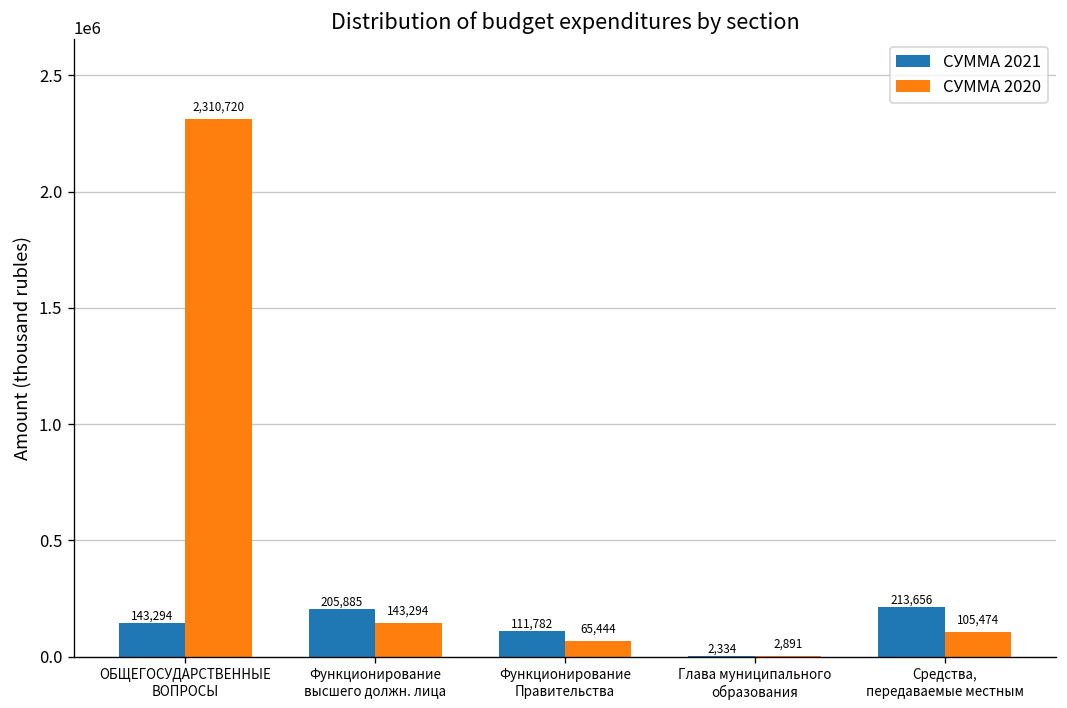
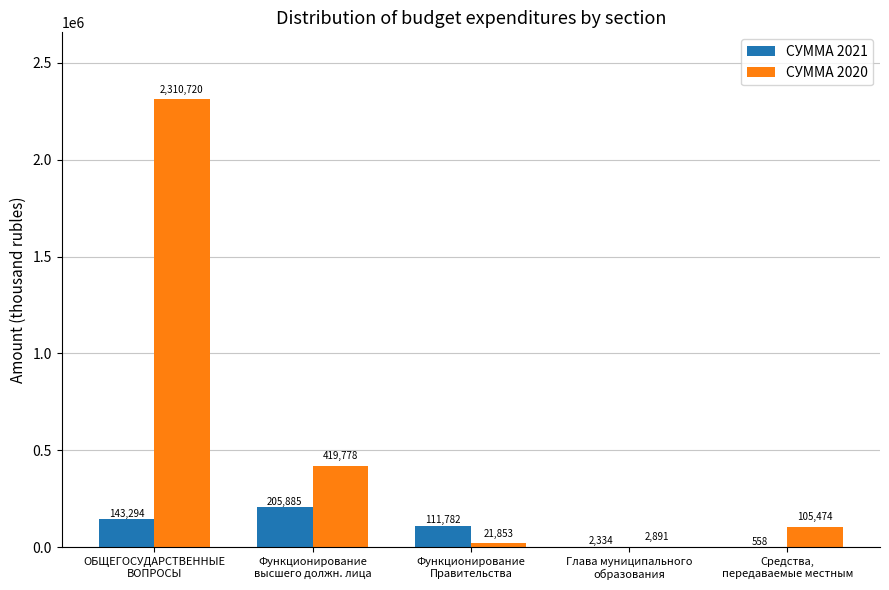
СУММА 2020, Функционирование высшего должн. лица: 143,294 -> 419,778
СУММА 2020, Функционирование Правительства: 65,444 -> 21,853
СУММА 2021, Средства, передаваемые местным: 213,656 -> 558
